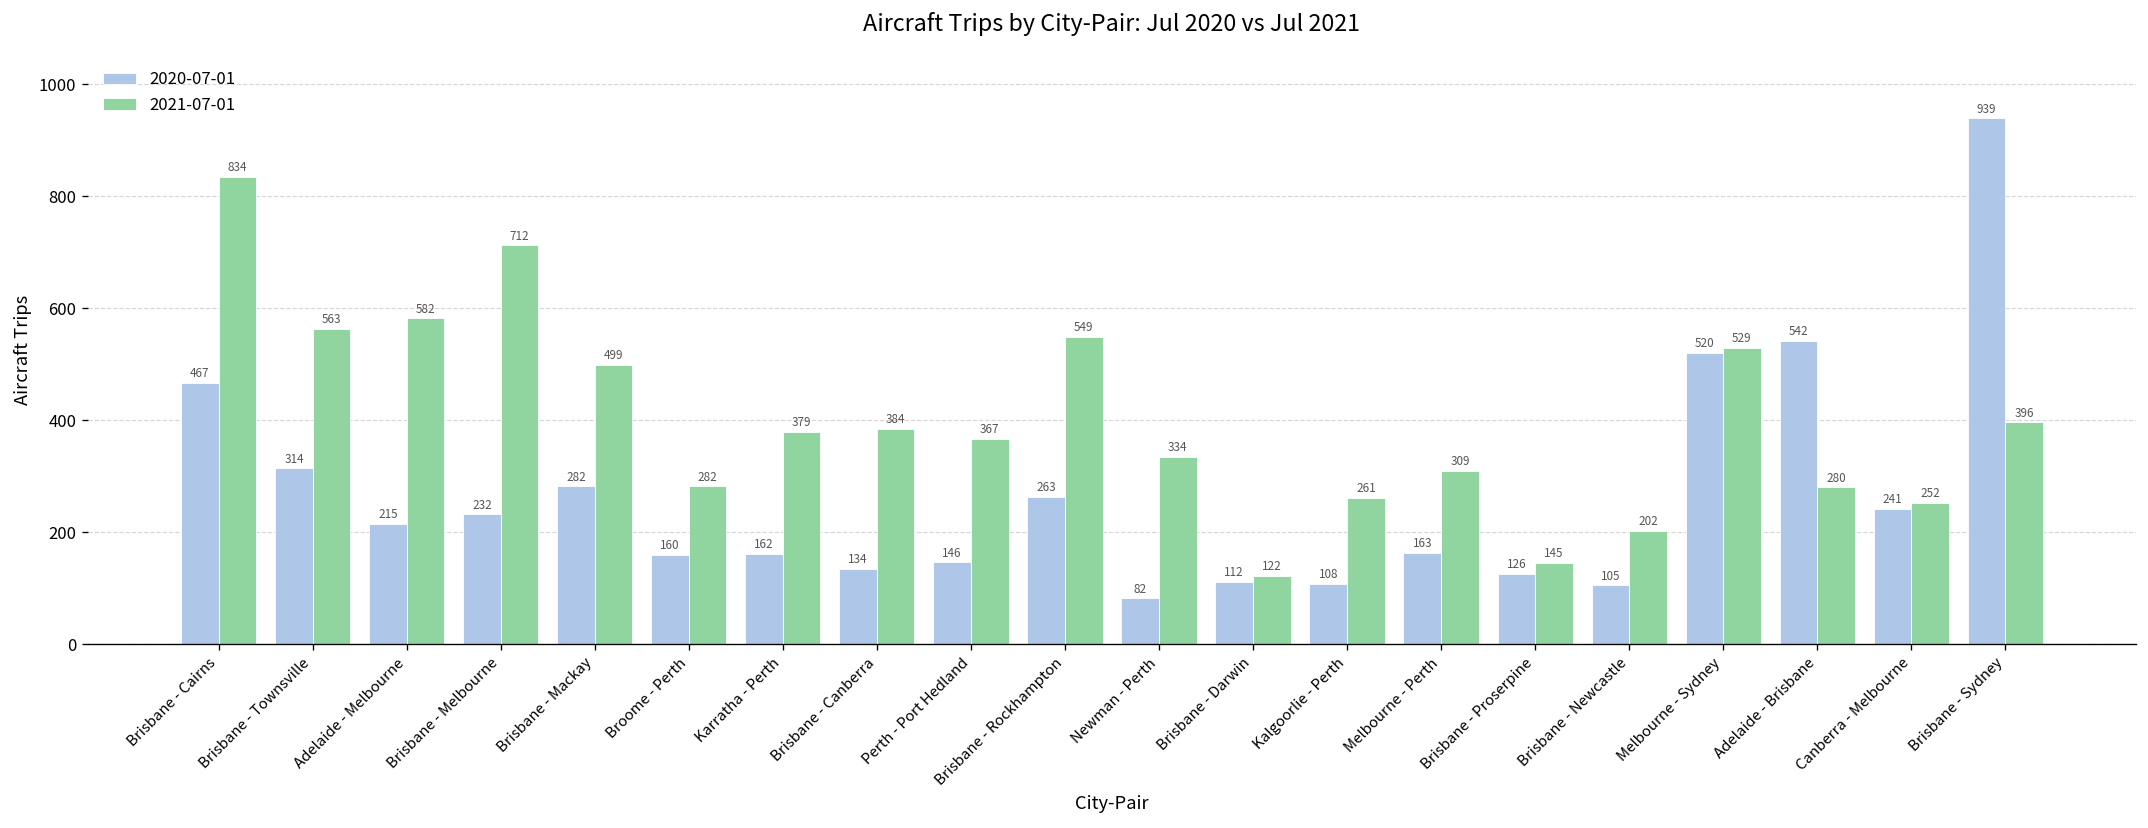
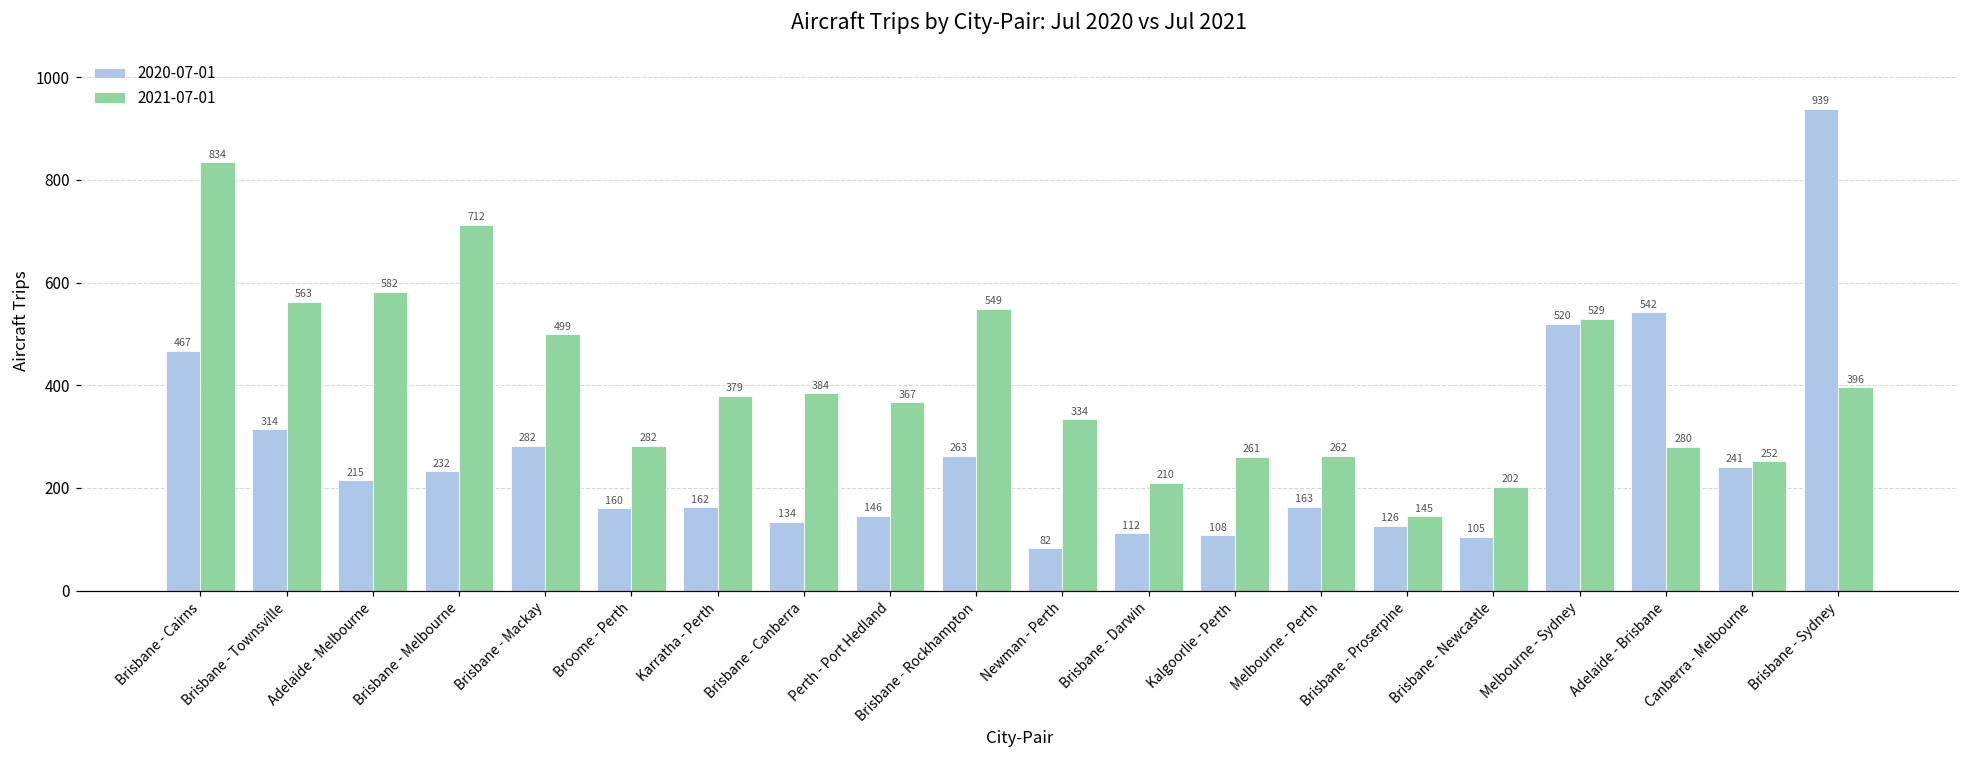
2021-07-01, Brisbane - Darwin: 122 -> 210
2021-07-01, Melbourne - Perth: 309 -> 262
